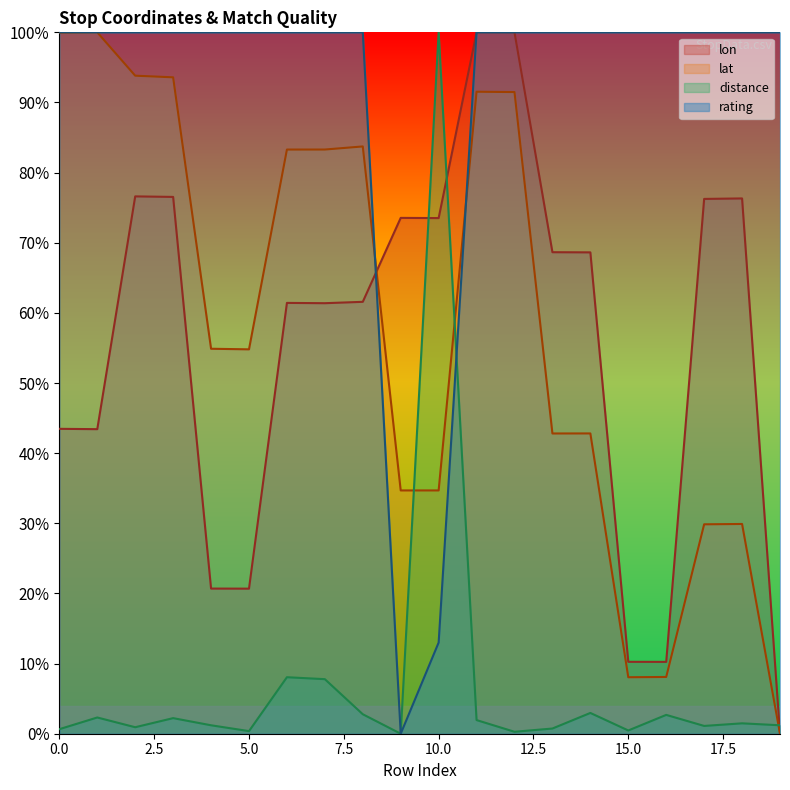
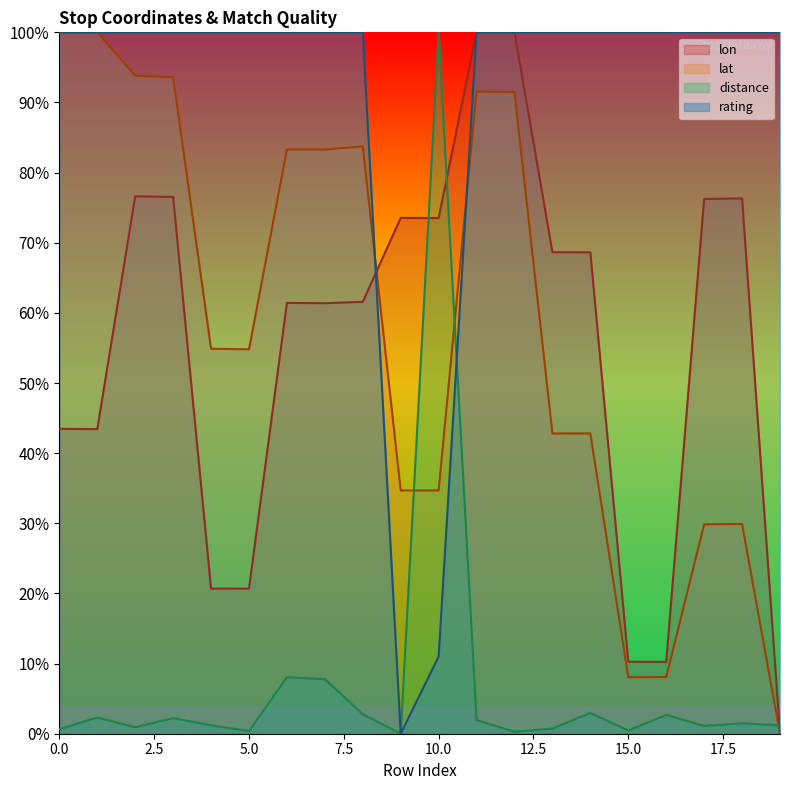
rating, 10.0: 13% -> 11%
